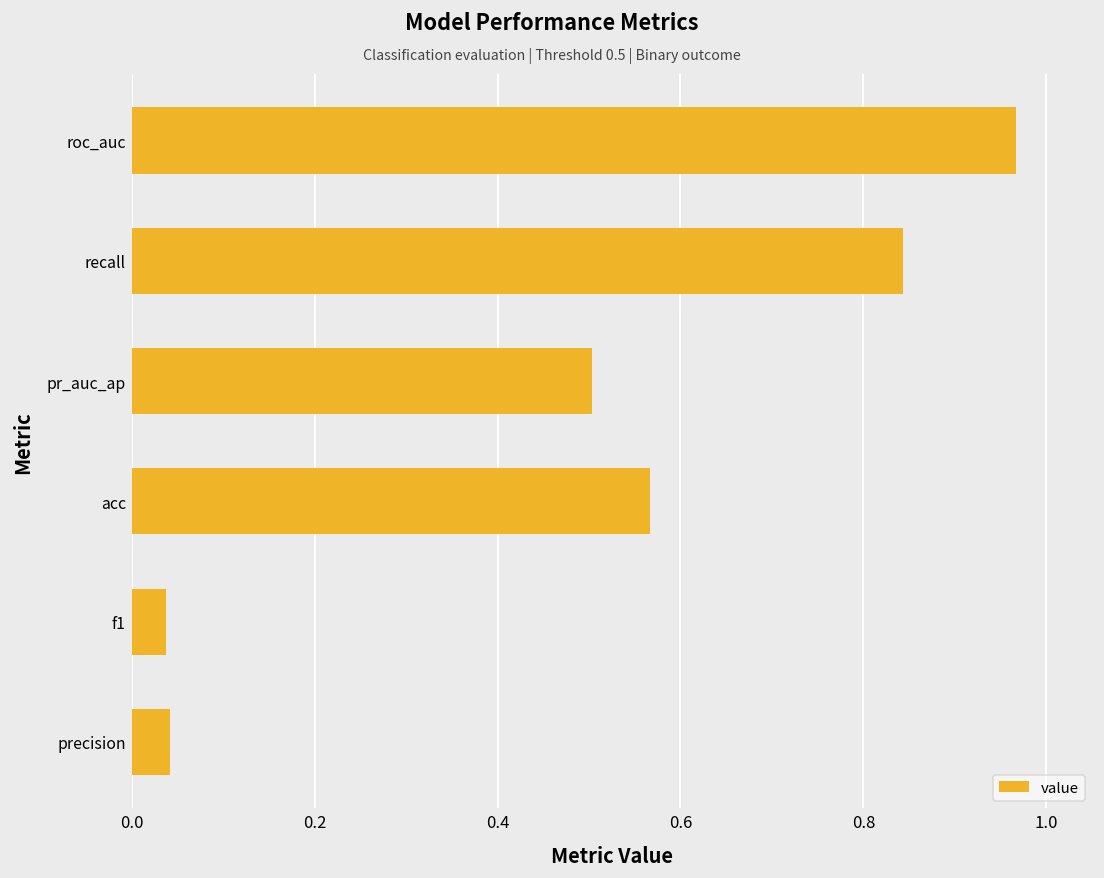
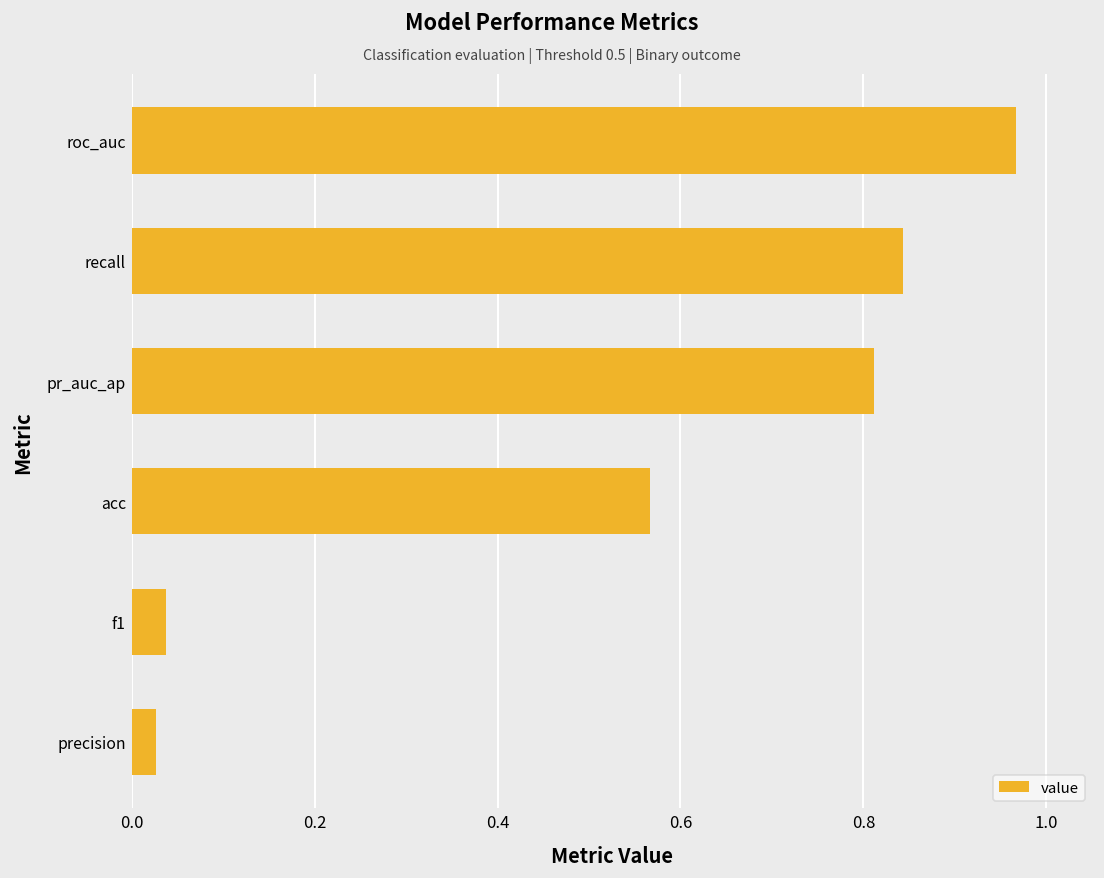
pr_auc_ap: 0.50 -> 0.81
precision: 0.04 -> 0.03
